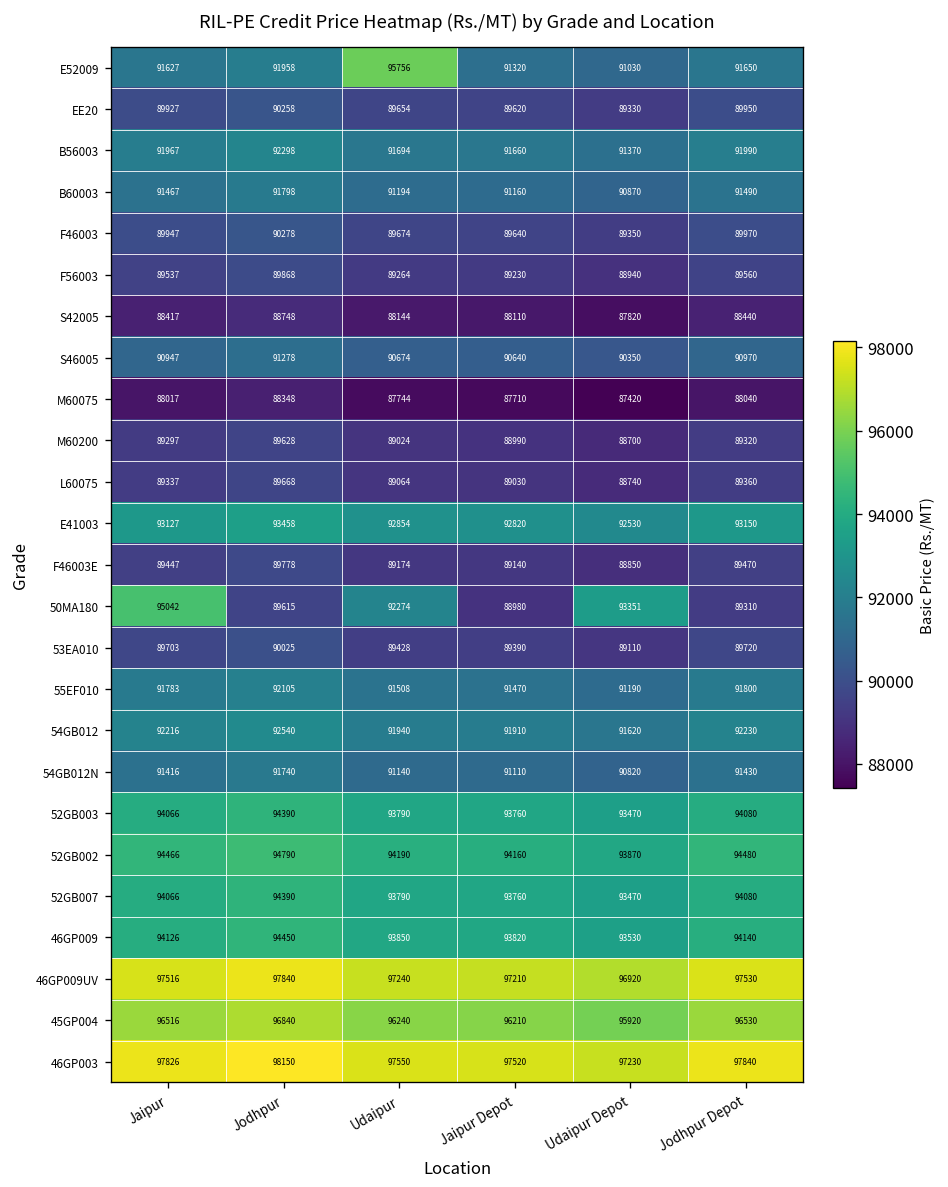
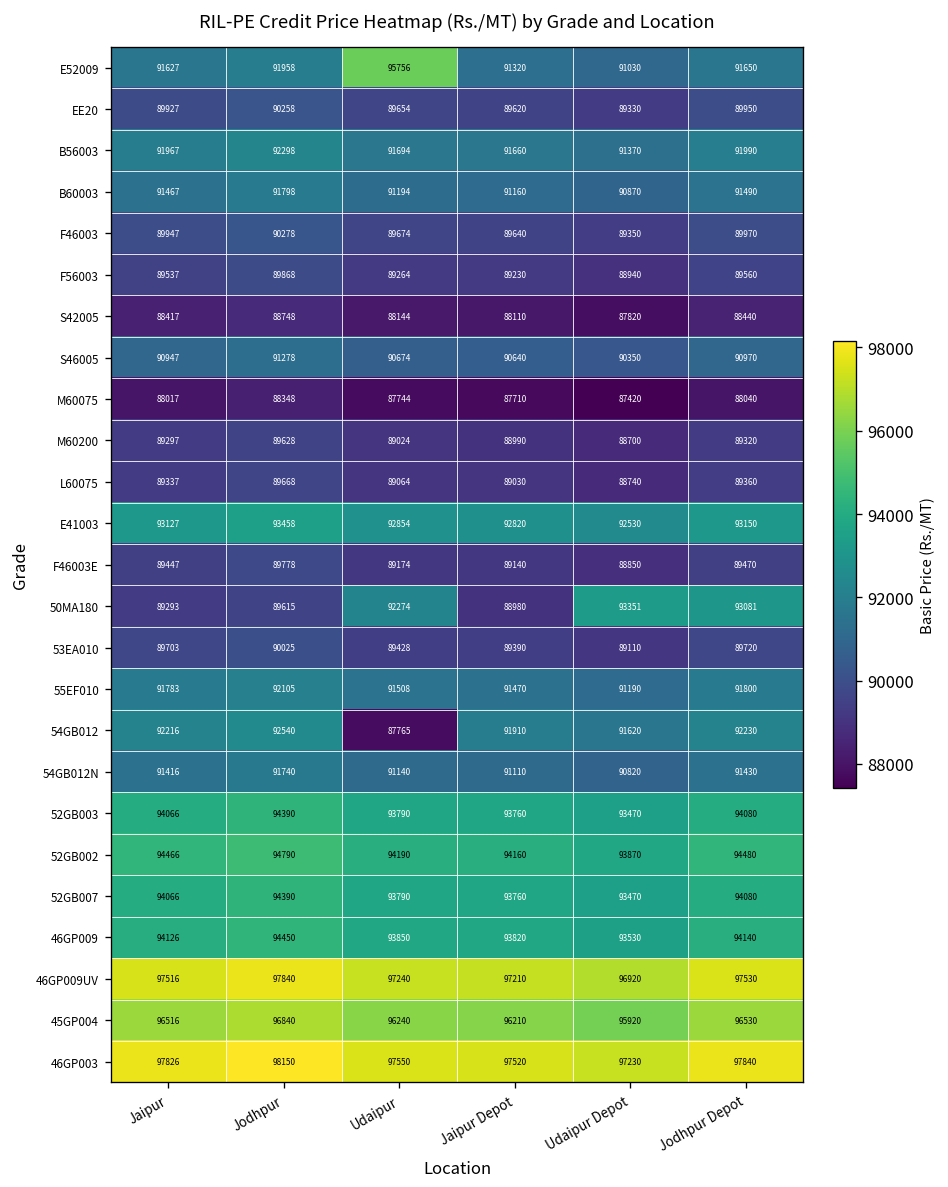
50MA180, Jaipur: 95042 -> 89293
50MA180, Jodhpur Depot: 89310 -> 93081
54GB012, Udaipur: 91940 -> 87765
